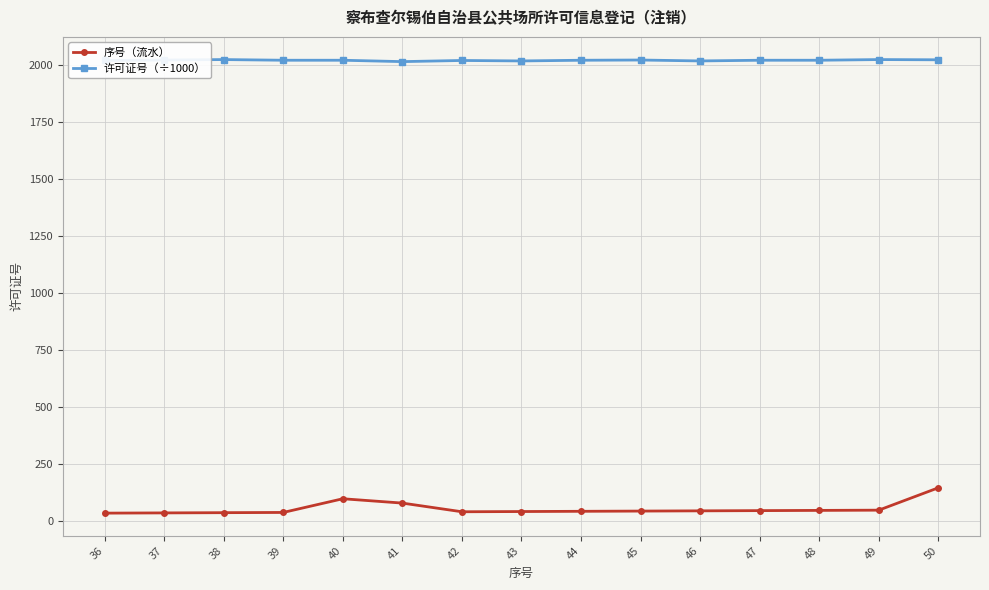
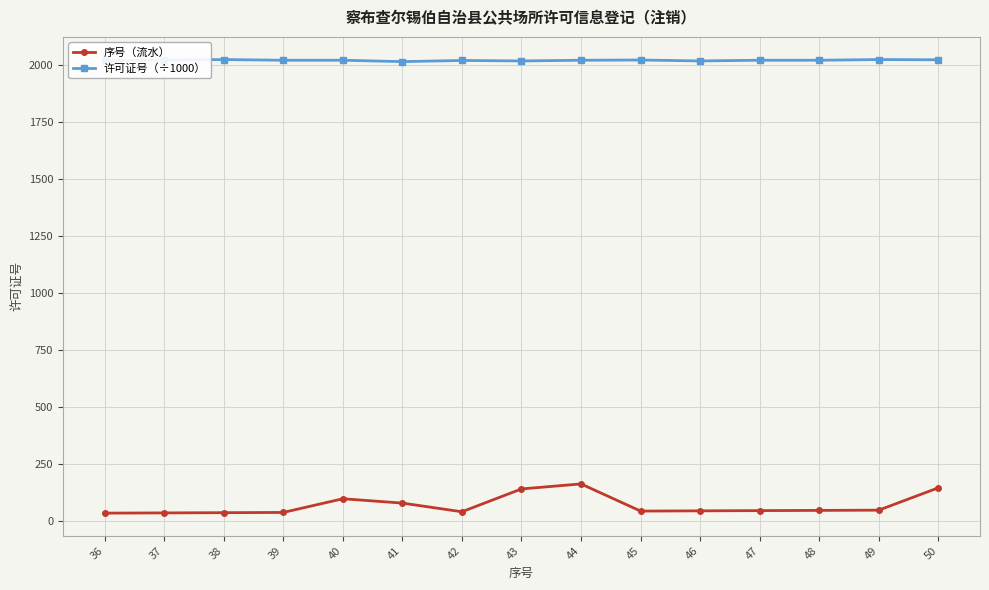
序号（流水）, 43: 40 -> 140
序号（流水）, 44: 40 -> 160
